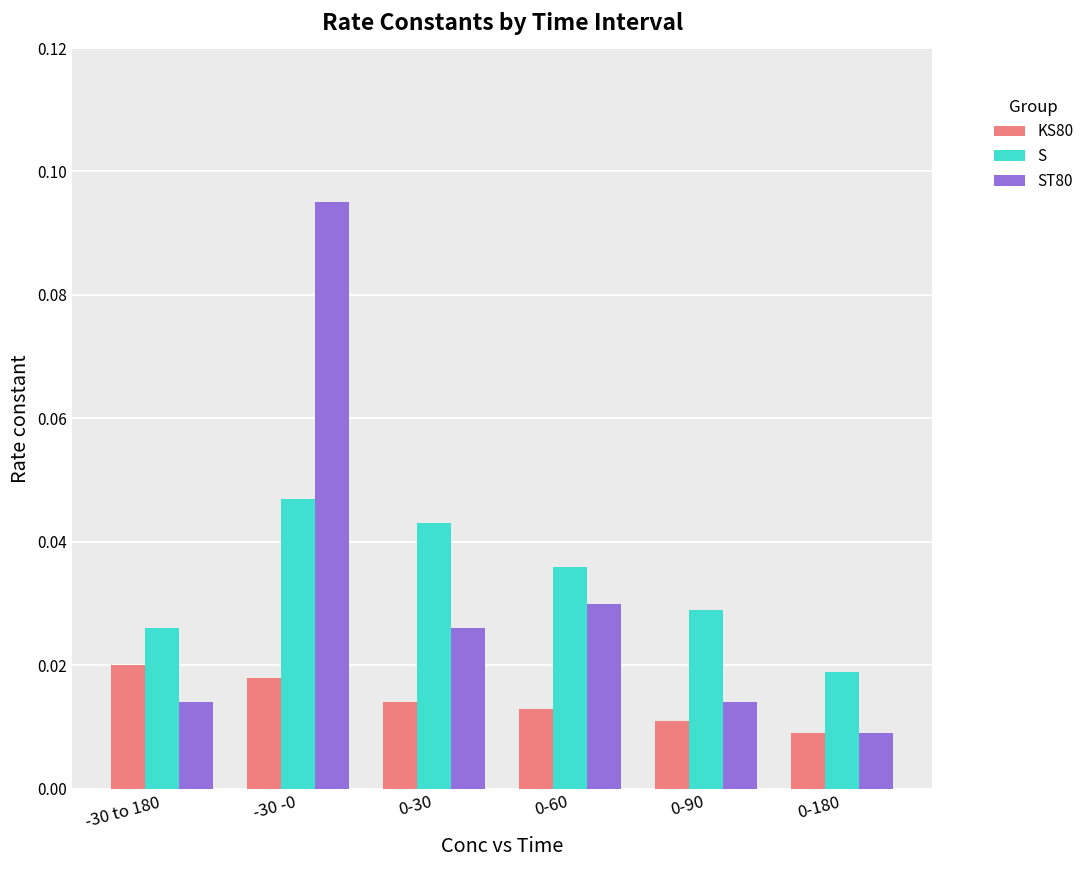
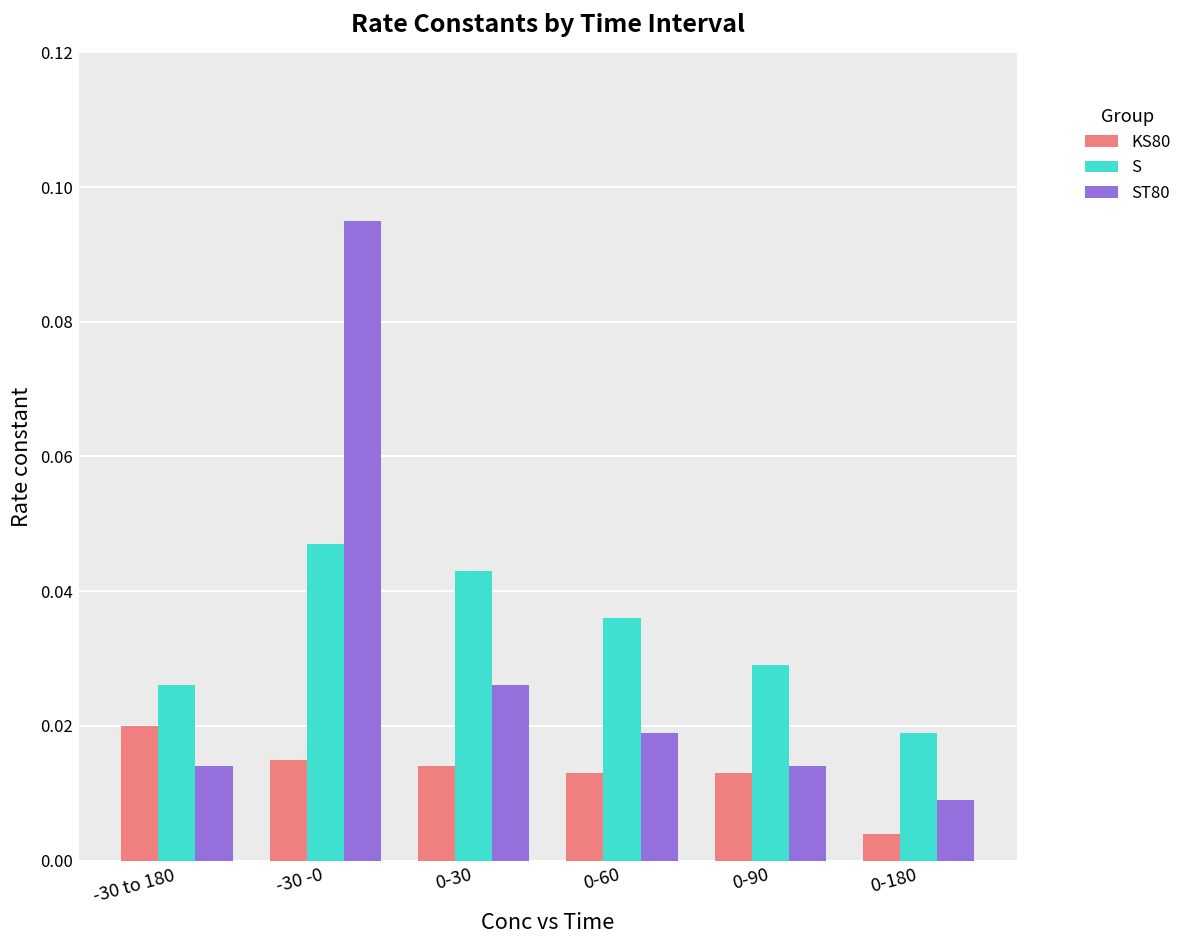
KS80, -30 -0: 0.018 -> 0.015
ST80, 0-60: 0.030 -> 0.019
KS80, 0-90: 0.011 -> 0.013
KS80, 0-180: 0.009 -> 0.004
